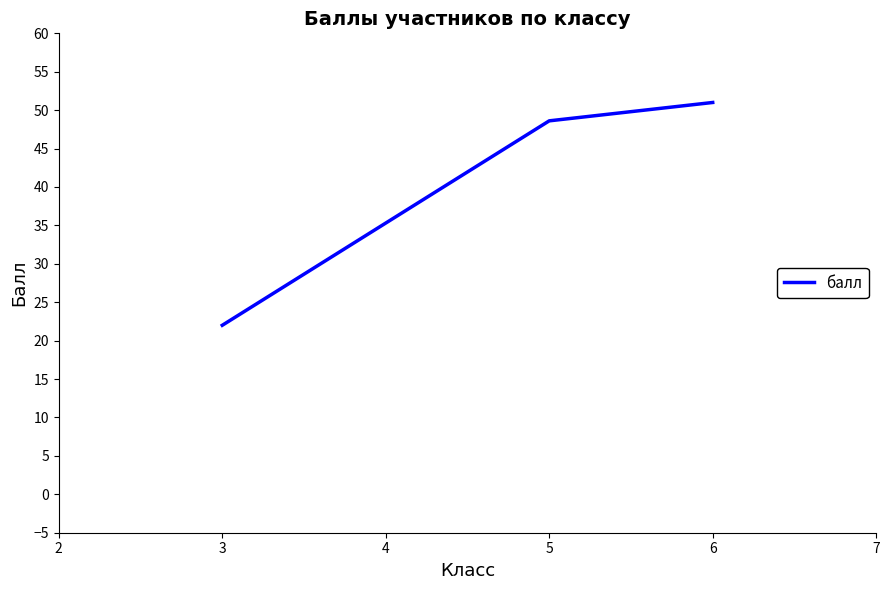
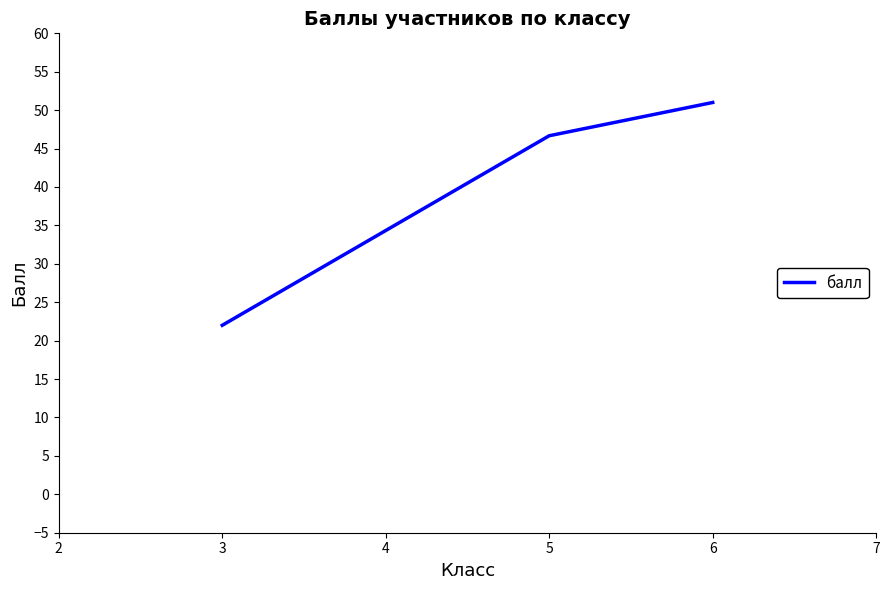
5: 49 -> 47
